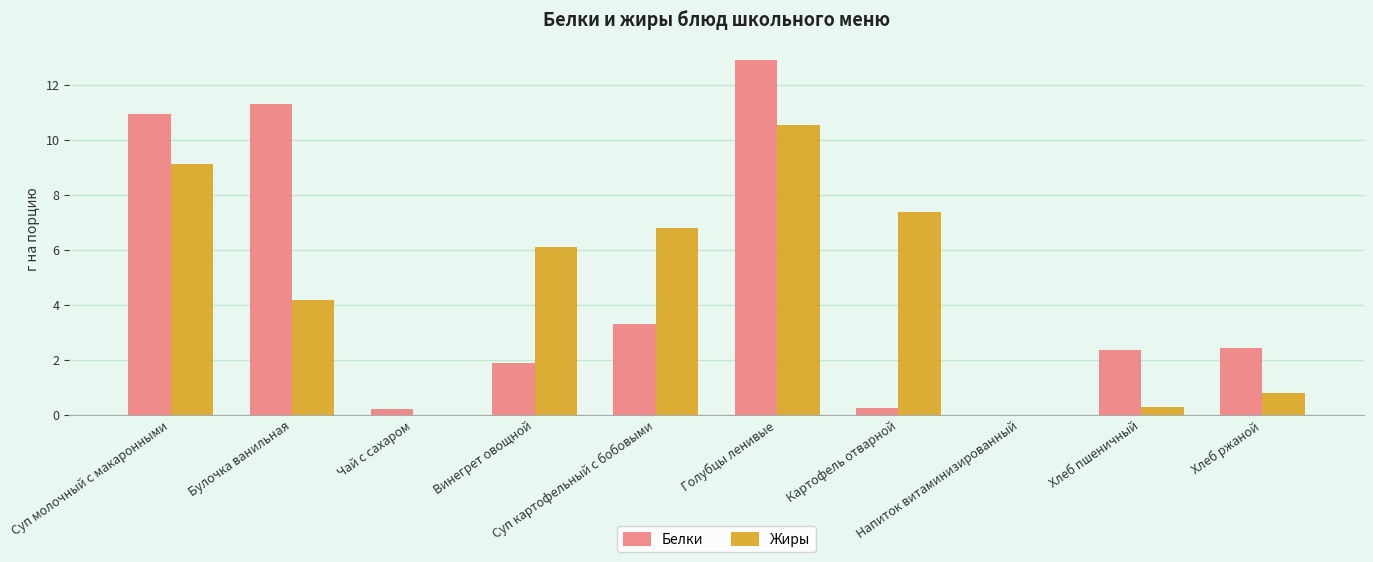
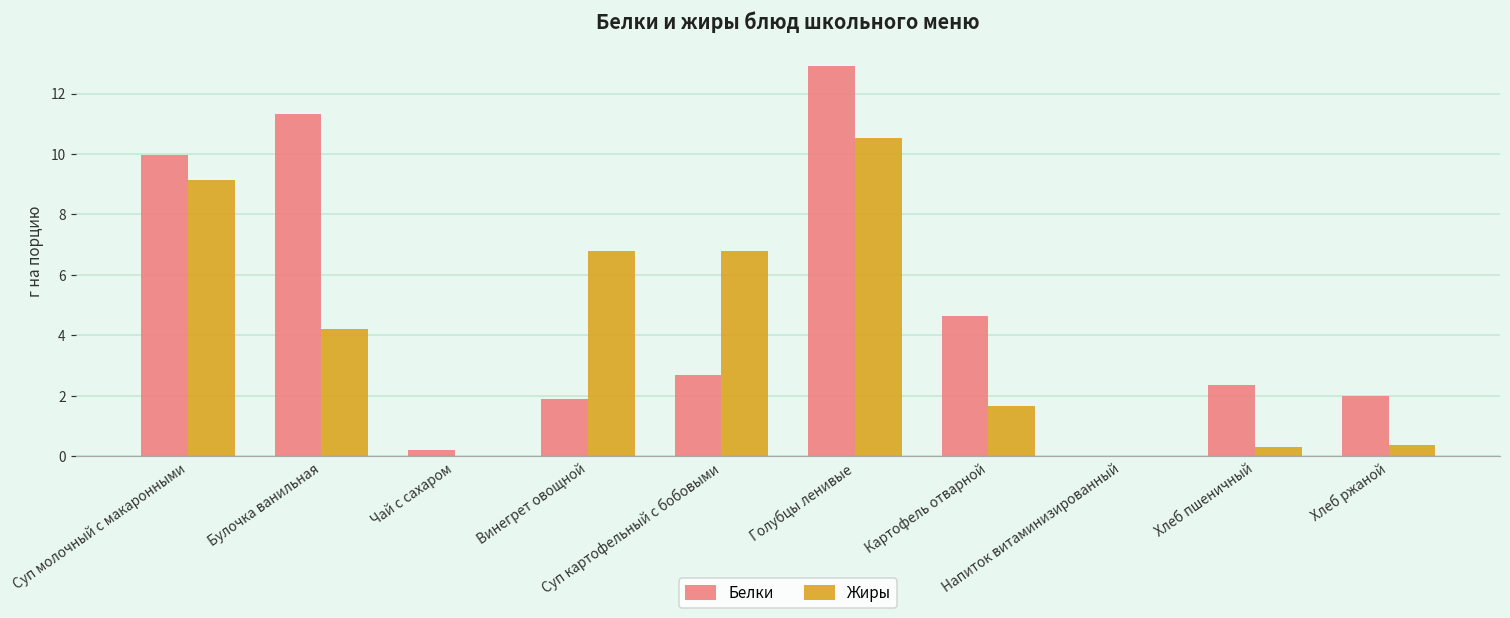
Белки, Суп молочный с макаронными: 10.9 -> 10.0
Жиры, Винегрет овощной: 6.1 -> 6.8
Белки, Суп картофельный с бобовыми: 3.3 -> 2.7
Белки, Картофель отварной: 0.2 -> 4.6
Жиры, Картофель отварной: 7.4 -> 1.7
Белки, Хлеб ржаной: 2.4 -> 2.0
Жиры, Хлеб ржаной: 0.8 -> 0.4
